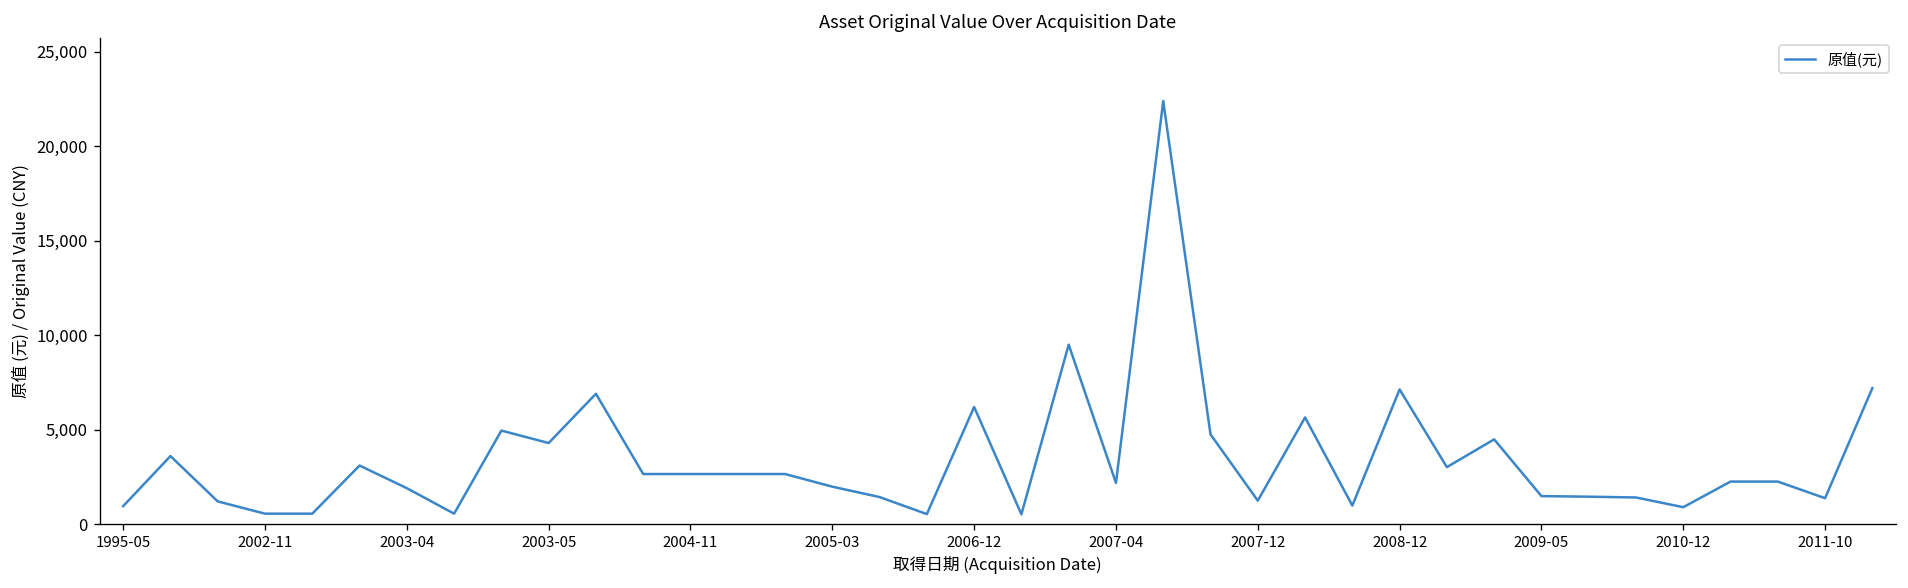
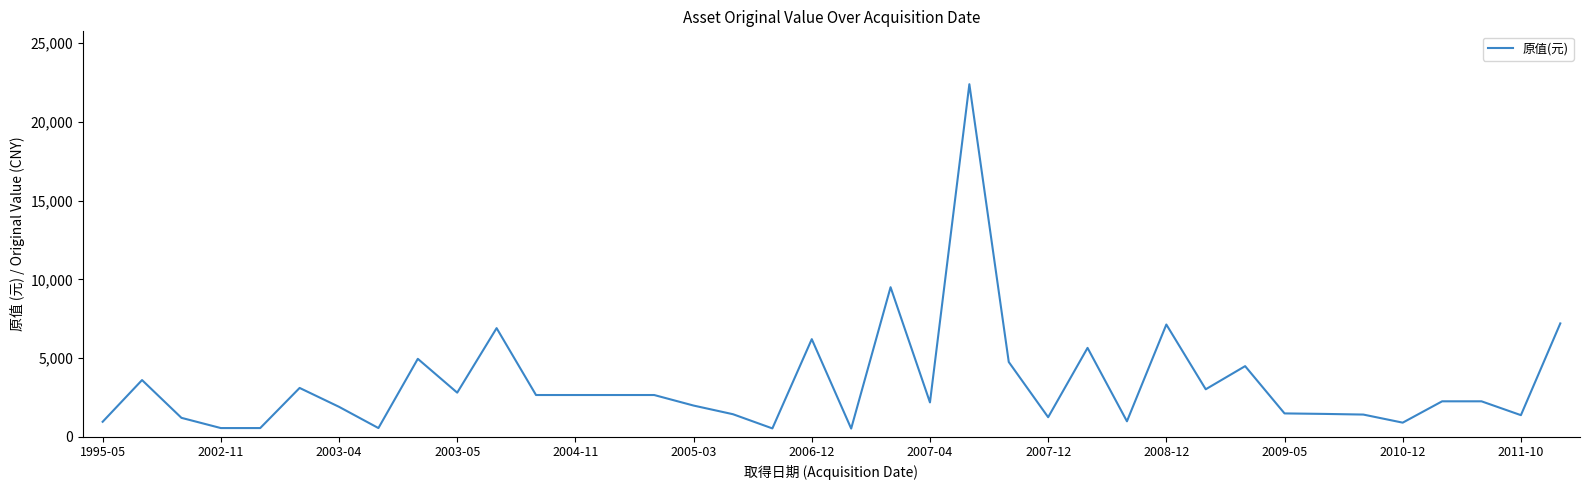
2003-05: 4,300 -> 2,800
